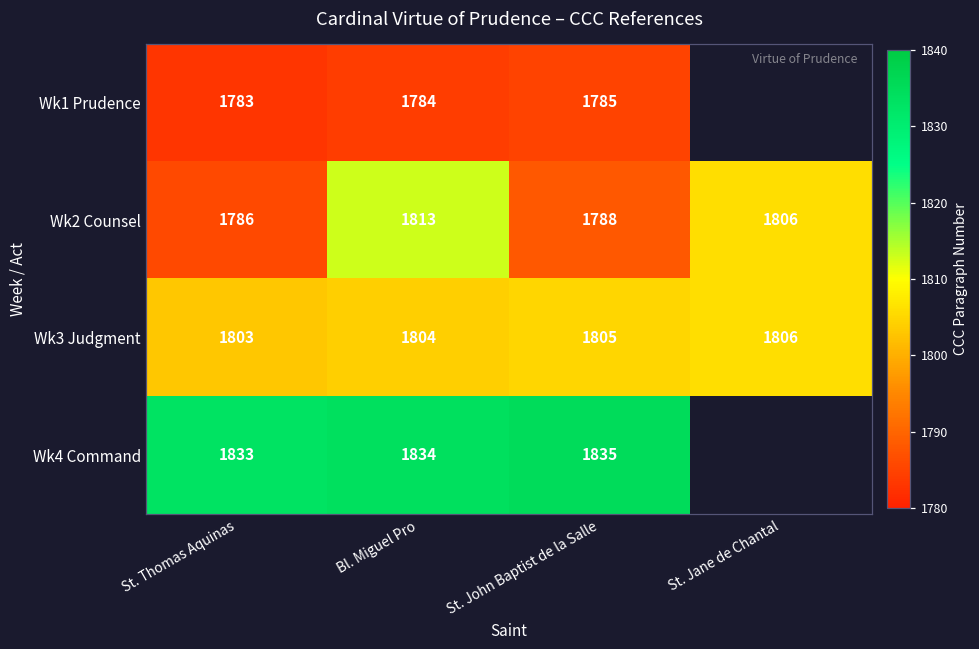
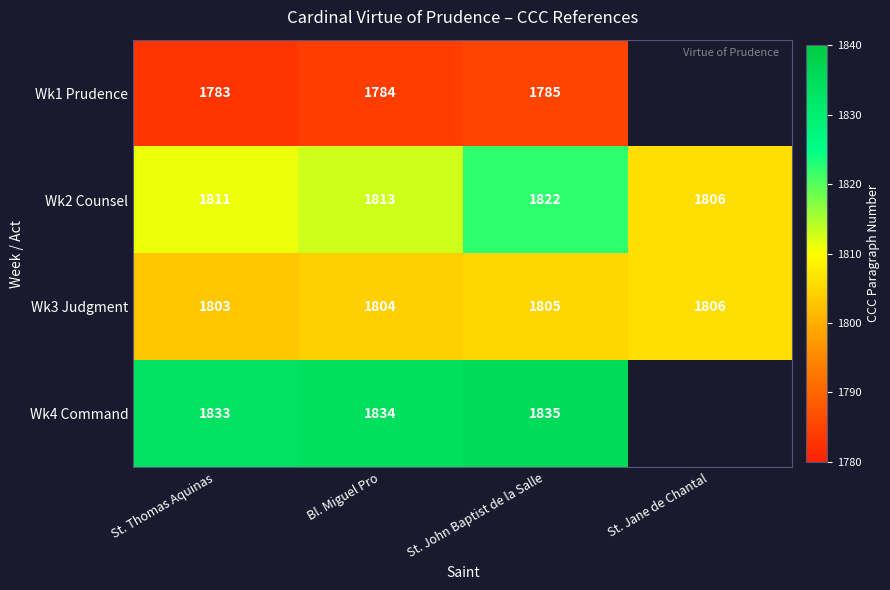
Wk2 Counsel, St. Thomas Aquinas: 1786 -> 1811
Wk2 Counsel, St. John Baptist de la Salle: 1788 -> 1822
